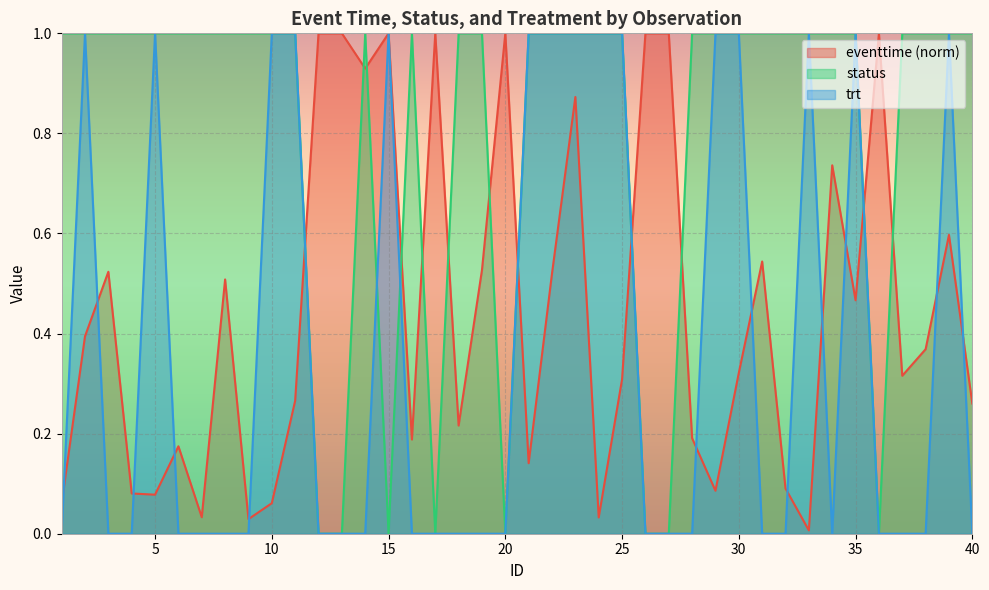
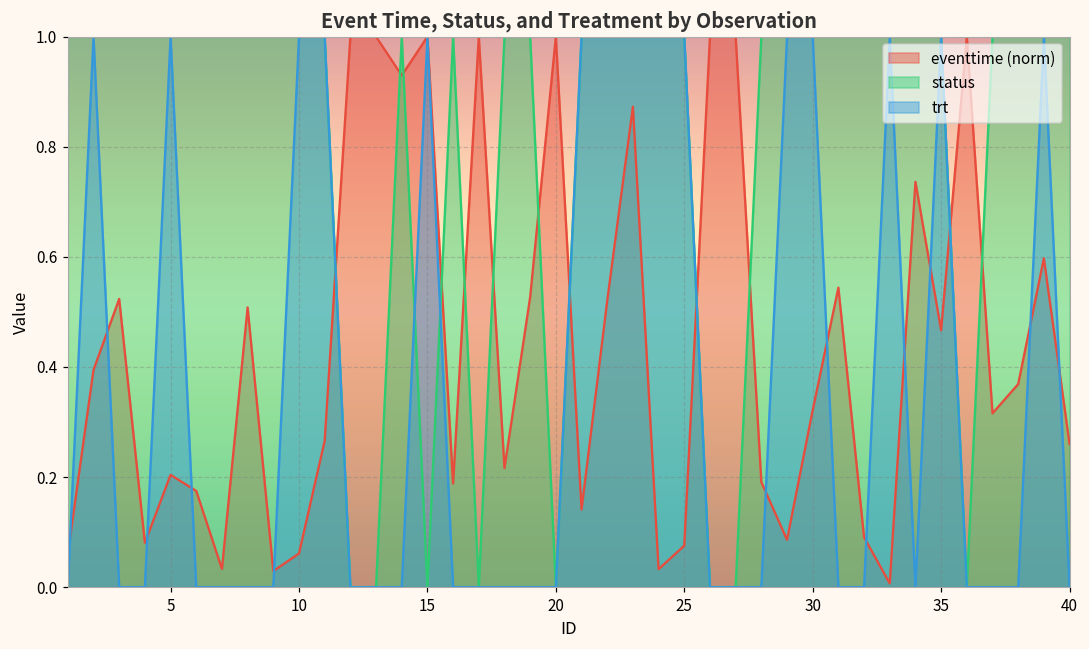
eventtime (norm), 5: 0.08 -> 0.20
eventtime (norm), 25: 0.31 -> 0.08
